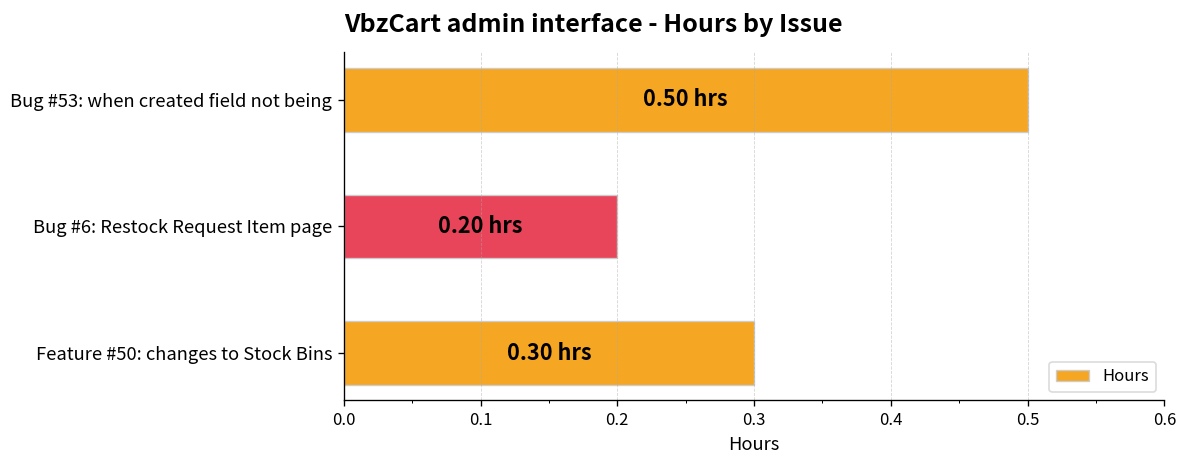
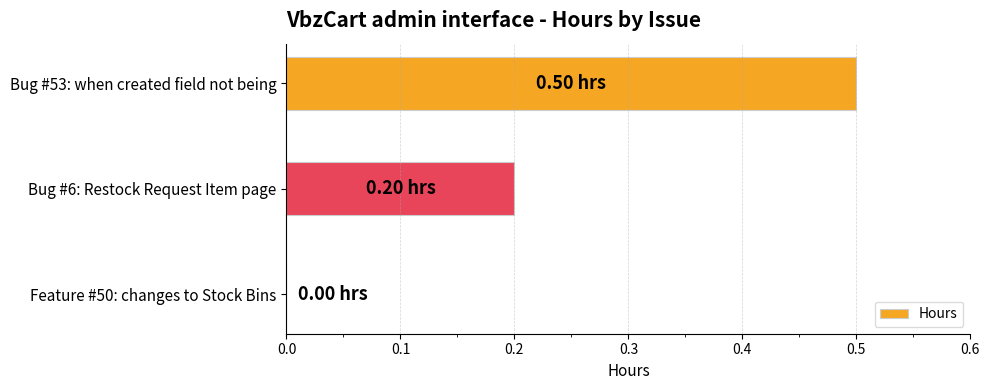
Feature #50: changes to Stock Bins: 0.30 -> 0.00
